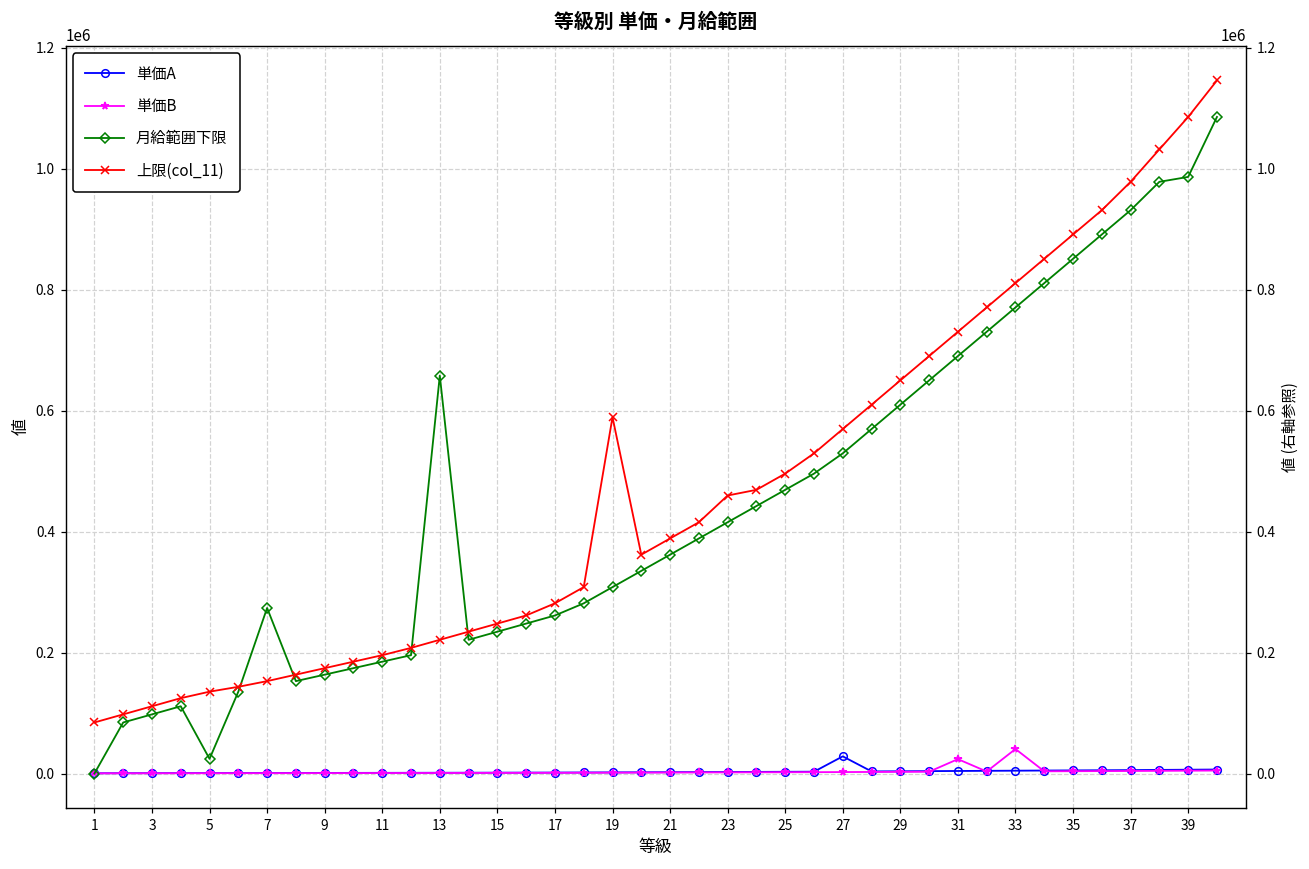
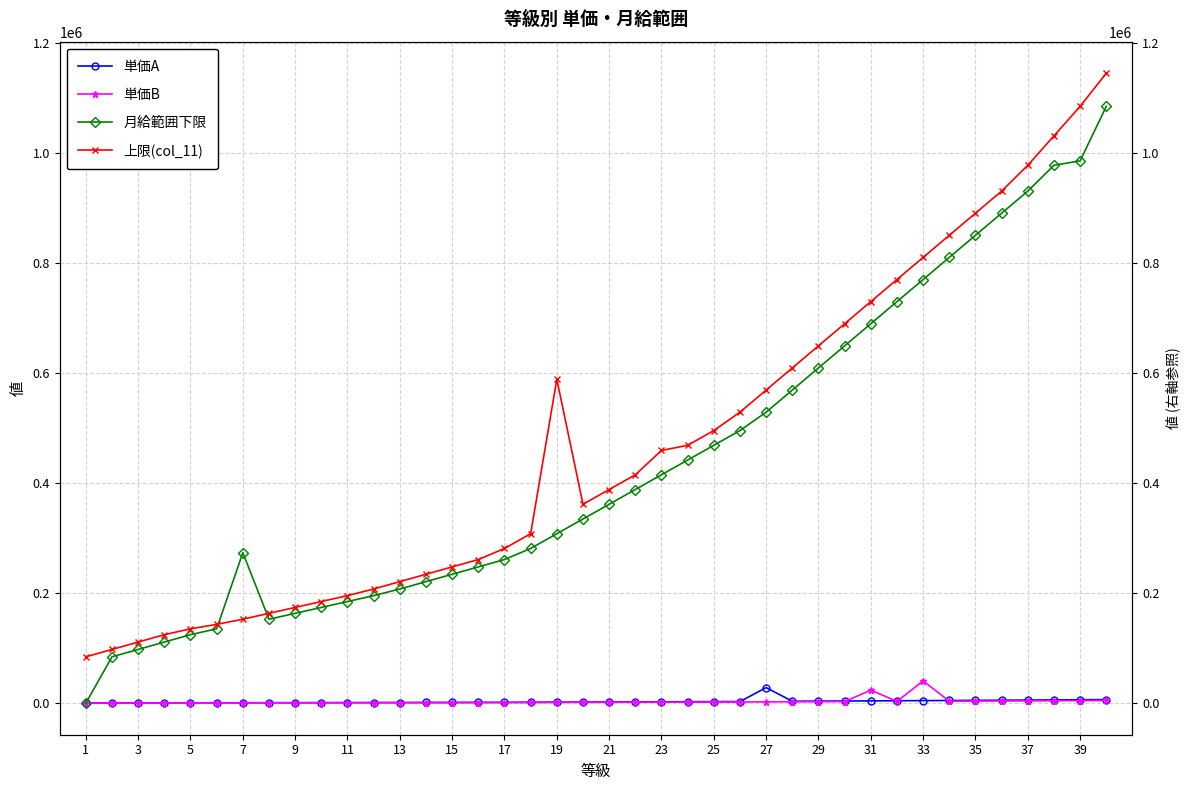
月給範囲下限, 5: 20000 -> 120000
月給範囲下限, 13: 660000 -> 210000
